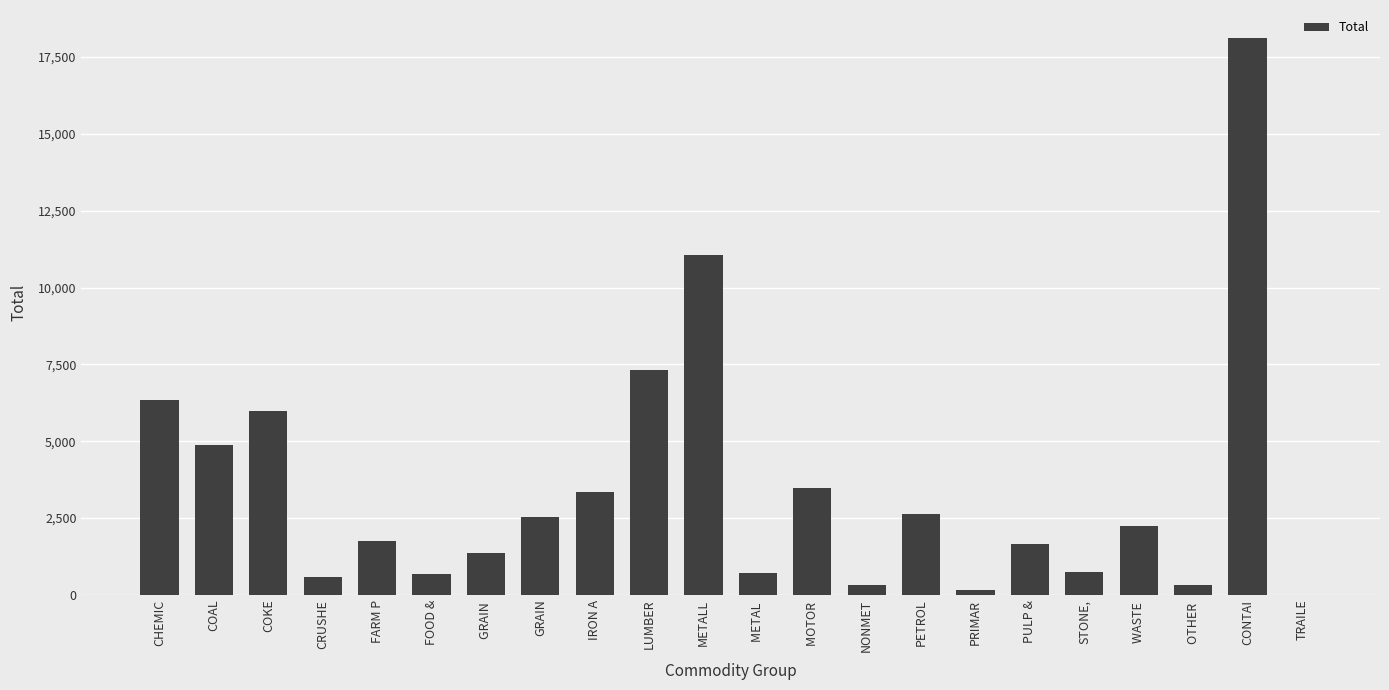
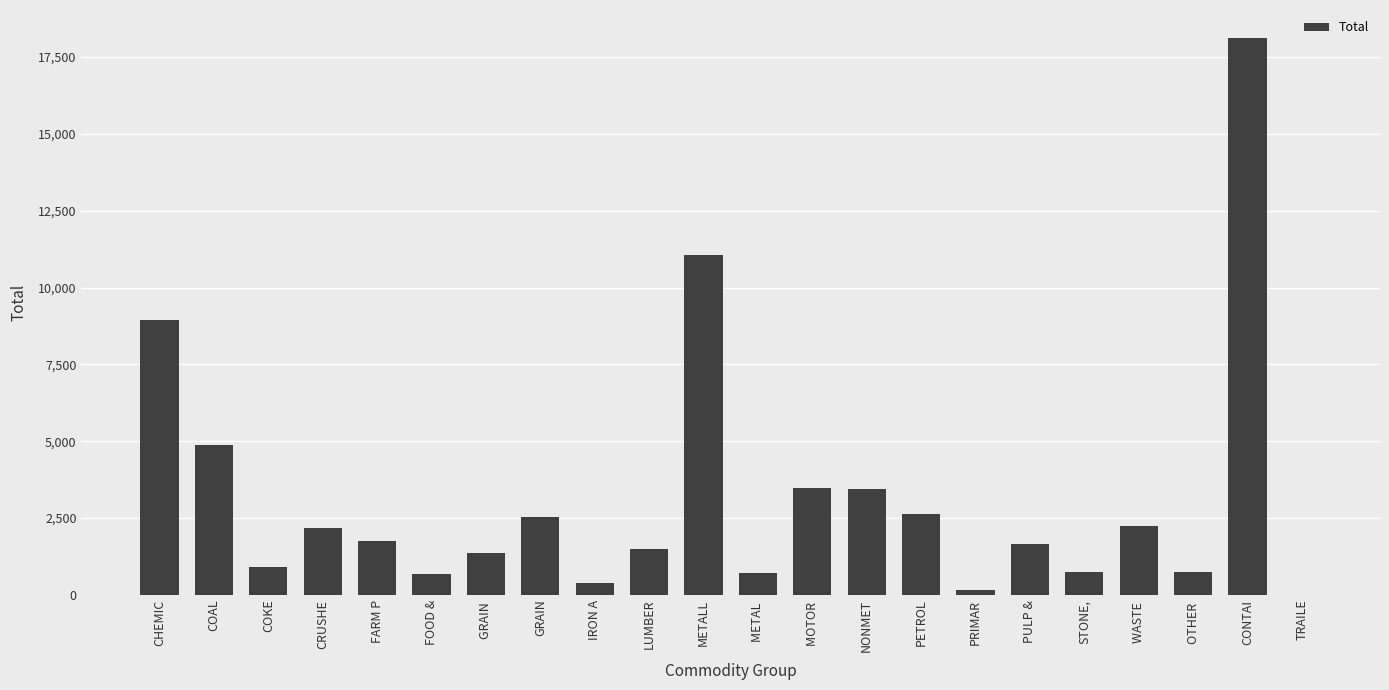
CHEMIC: 6,300 -> 8,900
COKE: 6,000 -> 900
CRUSHE: 600 -> 2,200
IRON A: 3,300 -> 400
LUMBER: 7,300 -> 1,500
NONMET: 300 -> 3,500
OTHER: 300 -> 700
